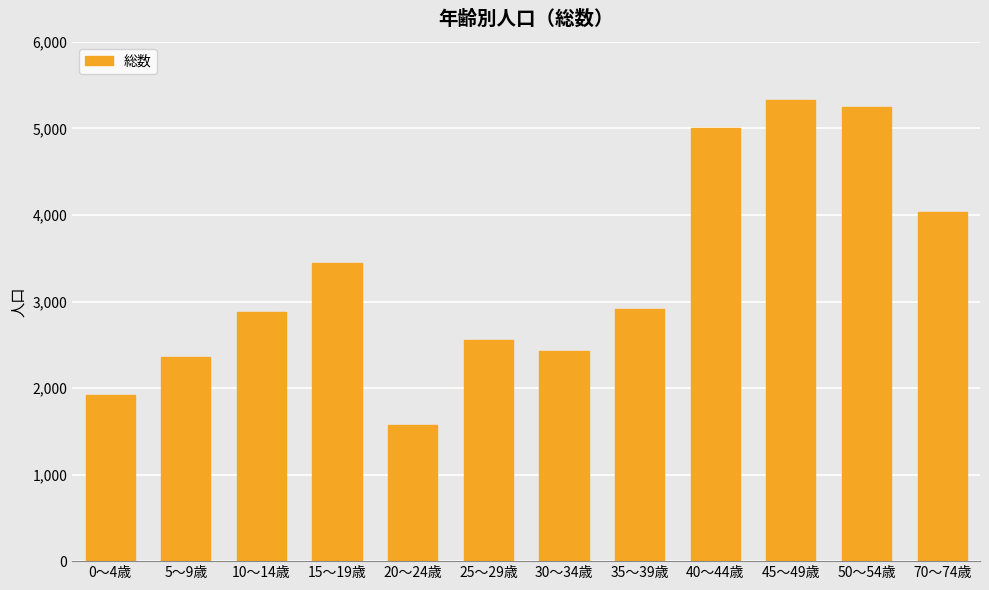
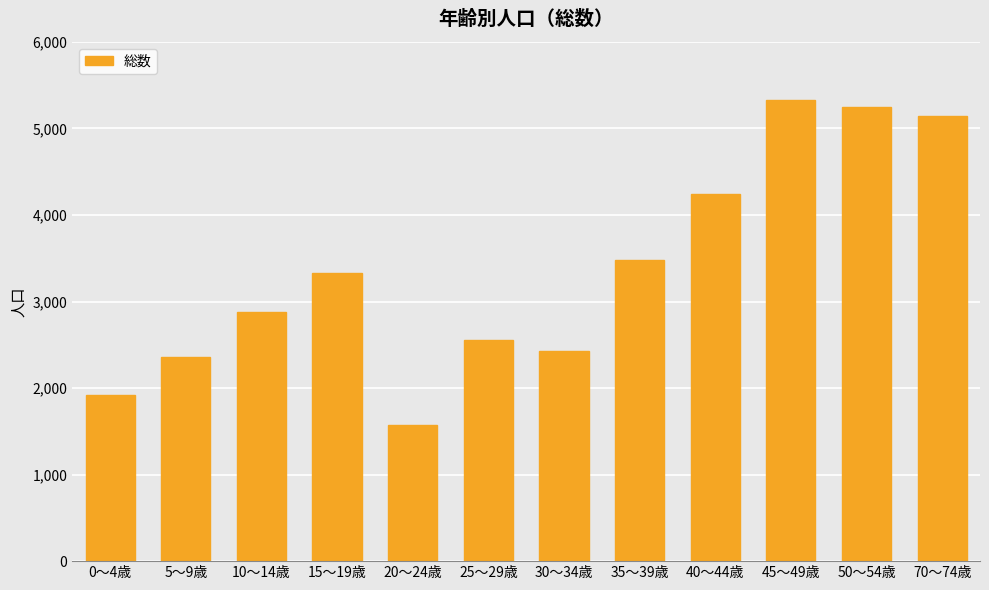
15～19歳: 3,400 -> 3,300
35～39歳: 2,900 -> 3,500
40～44歳: 5,000 -> 4,200
70～74歳: 4,000 -> 5,100
